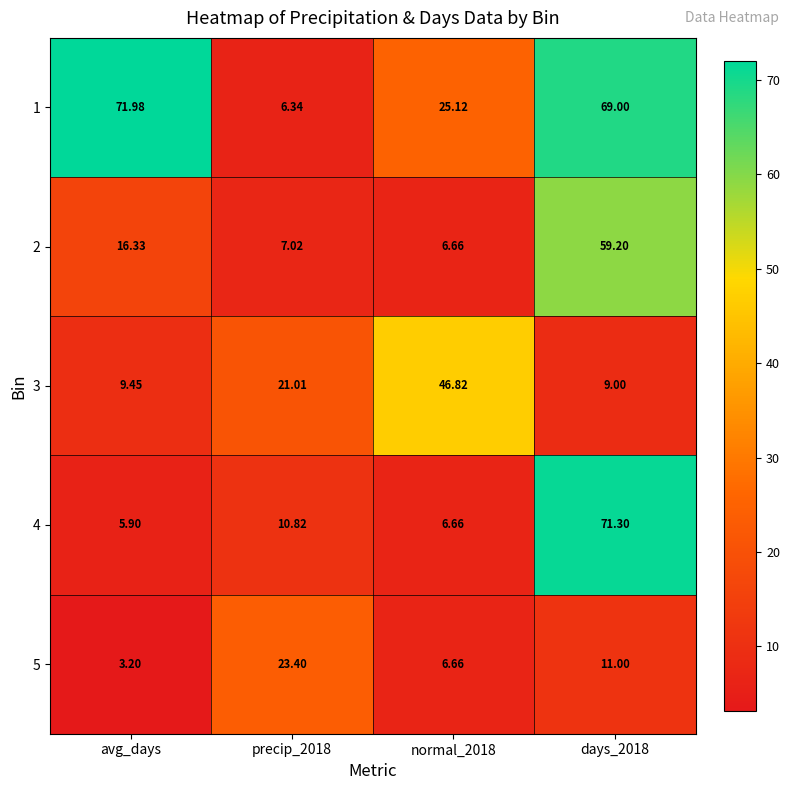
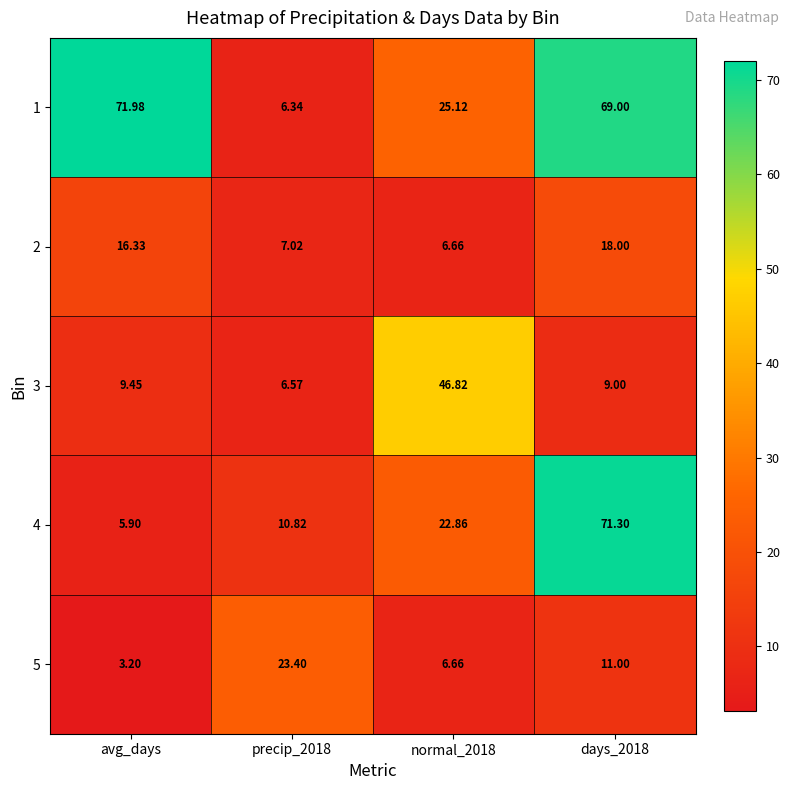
2, days_2018: 59.20 -> 18.00
3, precip_2018: 21.01 -> 6.57
4, normal_2018: 6.66 -> 22.86
